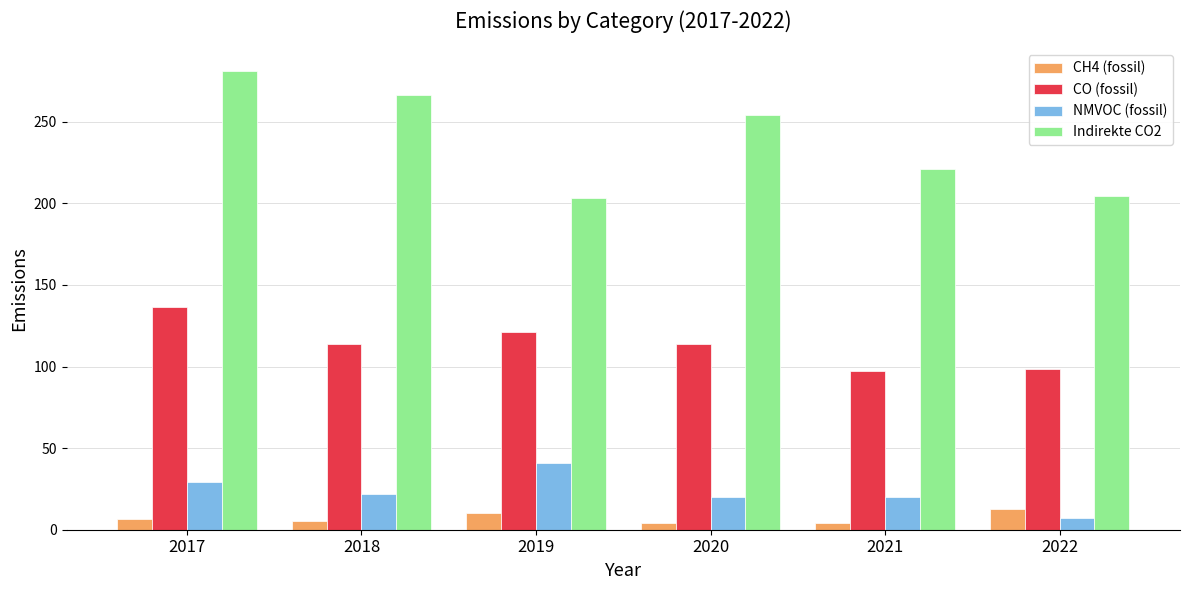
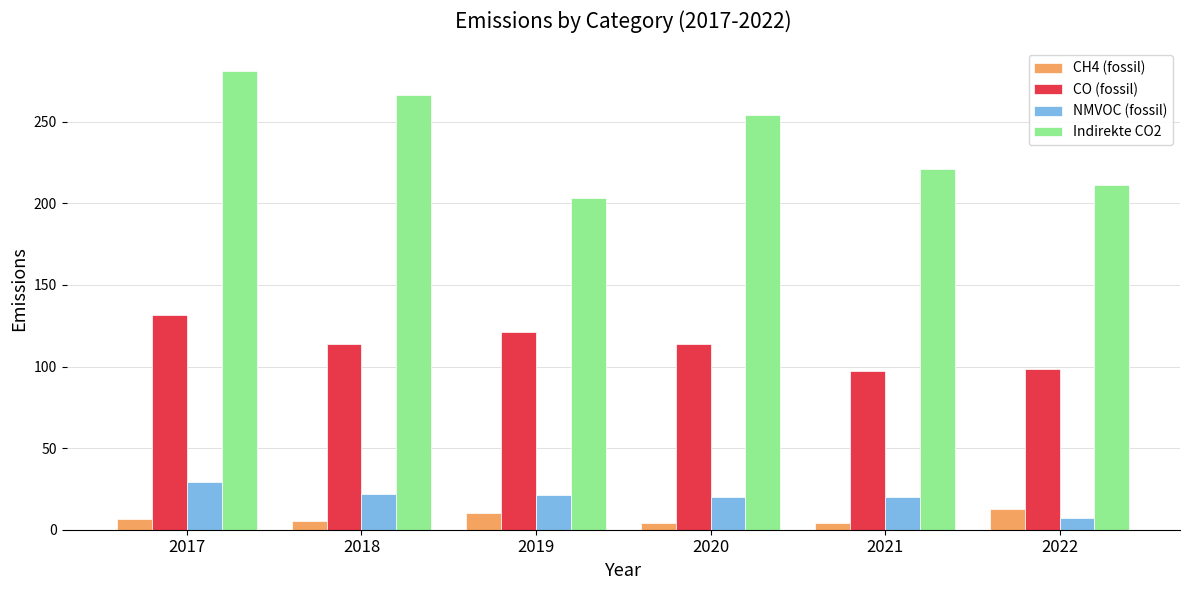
CO (fossil), 2017: 137 -> 132
NMVOC (fossil), 2019: 41 -> 21
Indirekte CO2, 2022: 205 -> 211
